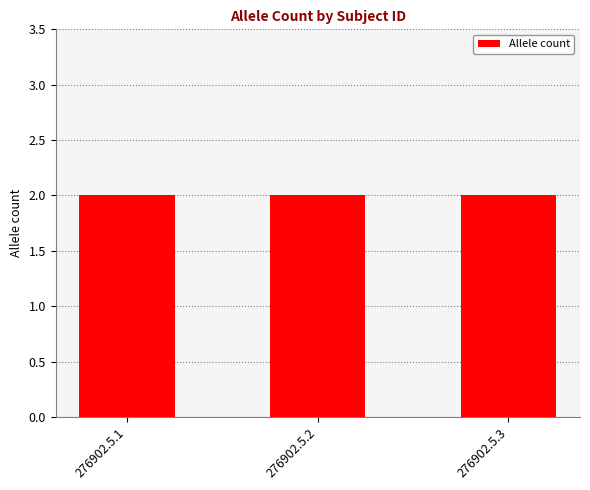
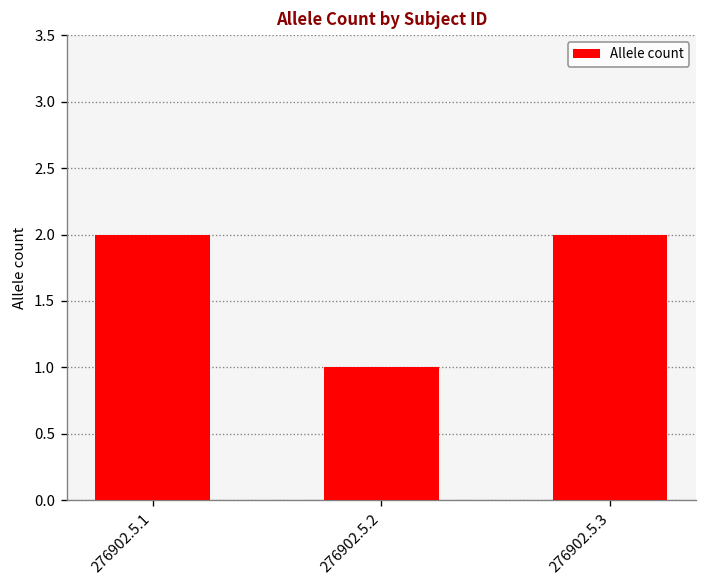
276902.5.2: 2 -> 1
